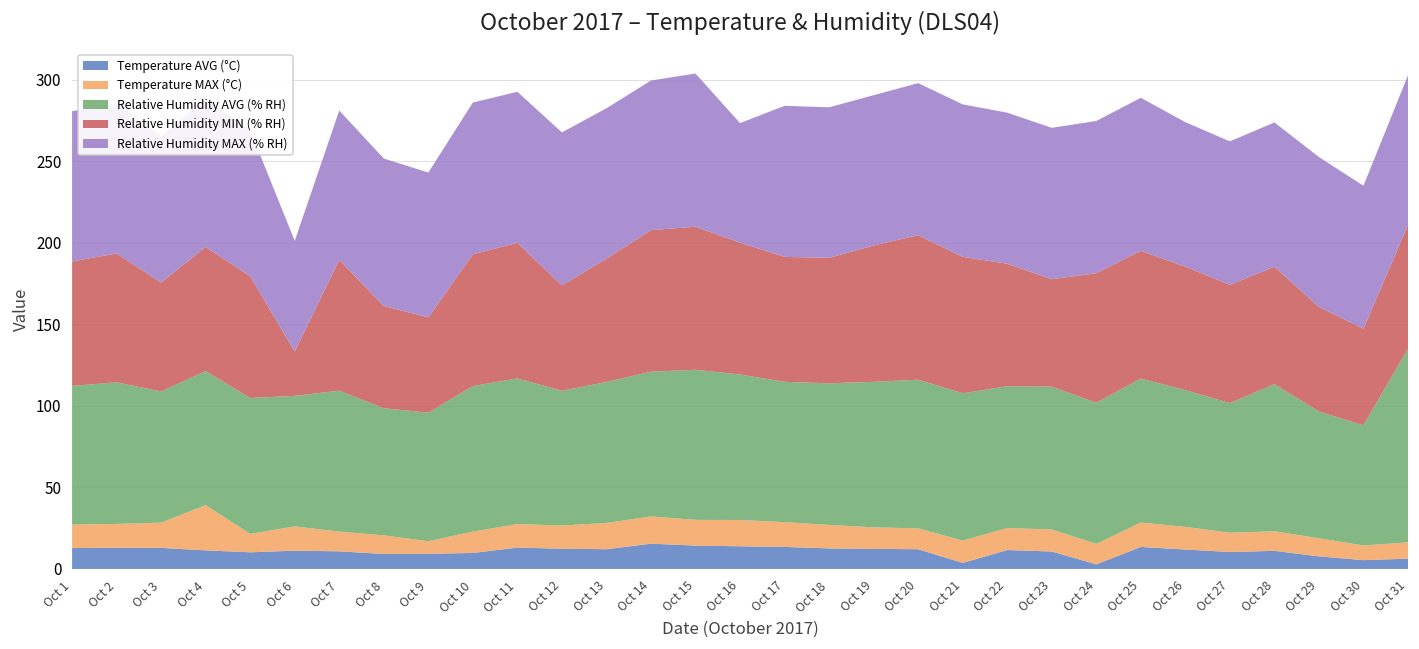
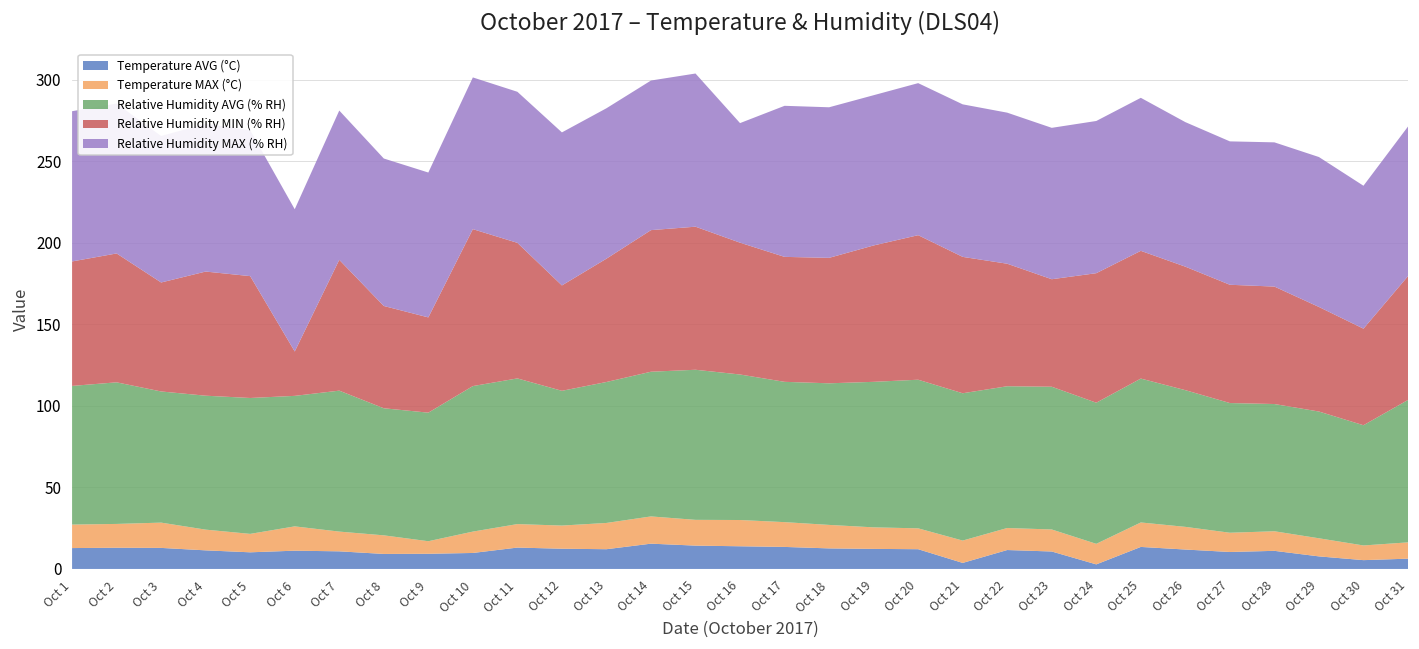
Temperature MAX (°C), Oct 4: 28 -> 13
Relative Humidity MAX (% RH), Oct 6: 68 -> 87
Relative Humidity MIN (% RH), Oct 10: 81 -> 96
Relative Humidity AVG (% RH), Oct 28: 90 -> 78
Relative Humidity AVG (% RH), Oct 31: 119 -> 87
